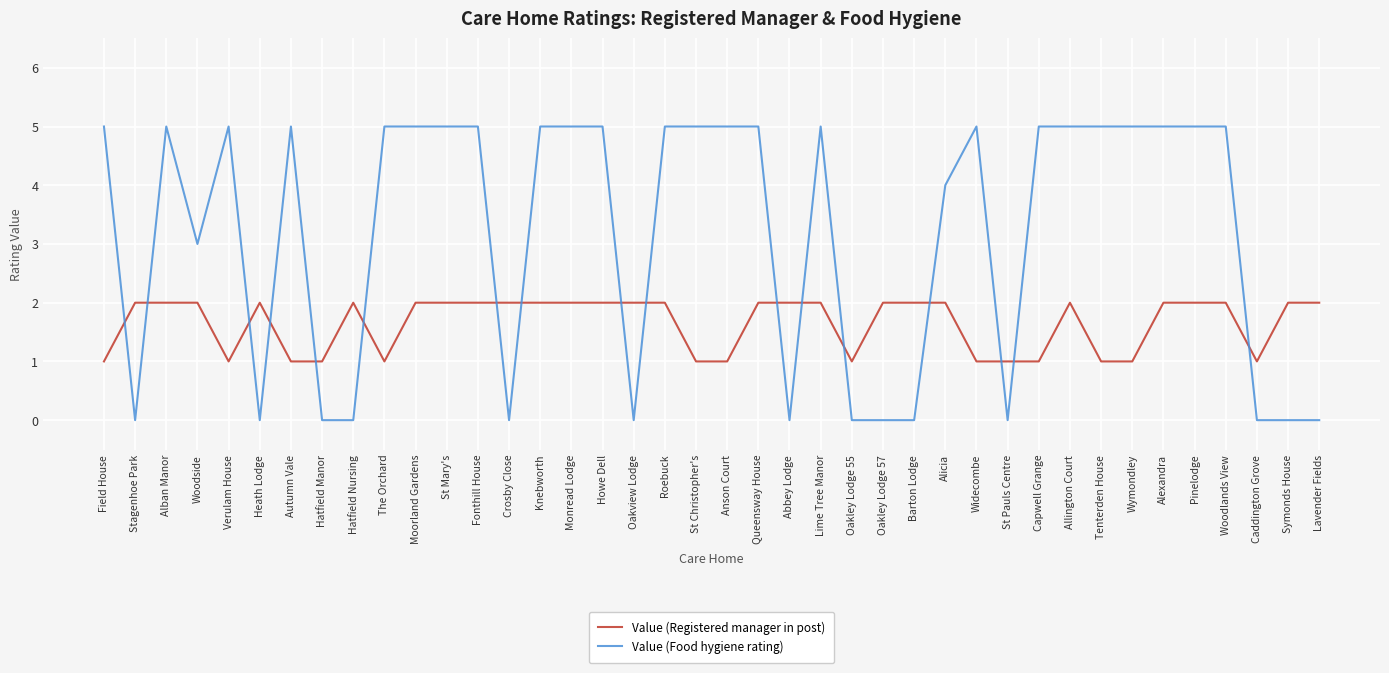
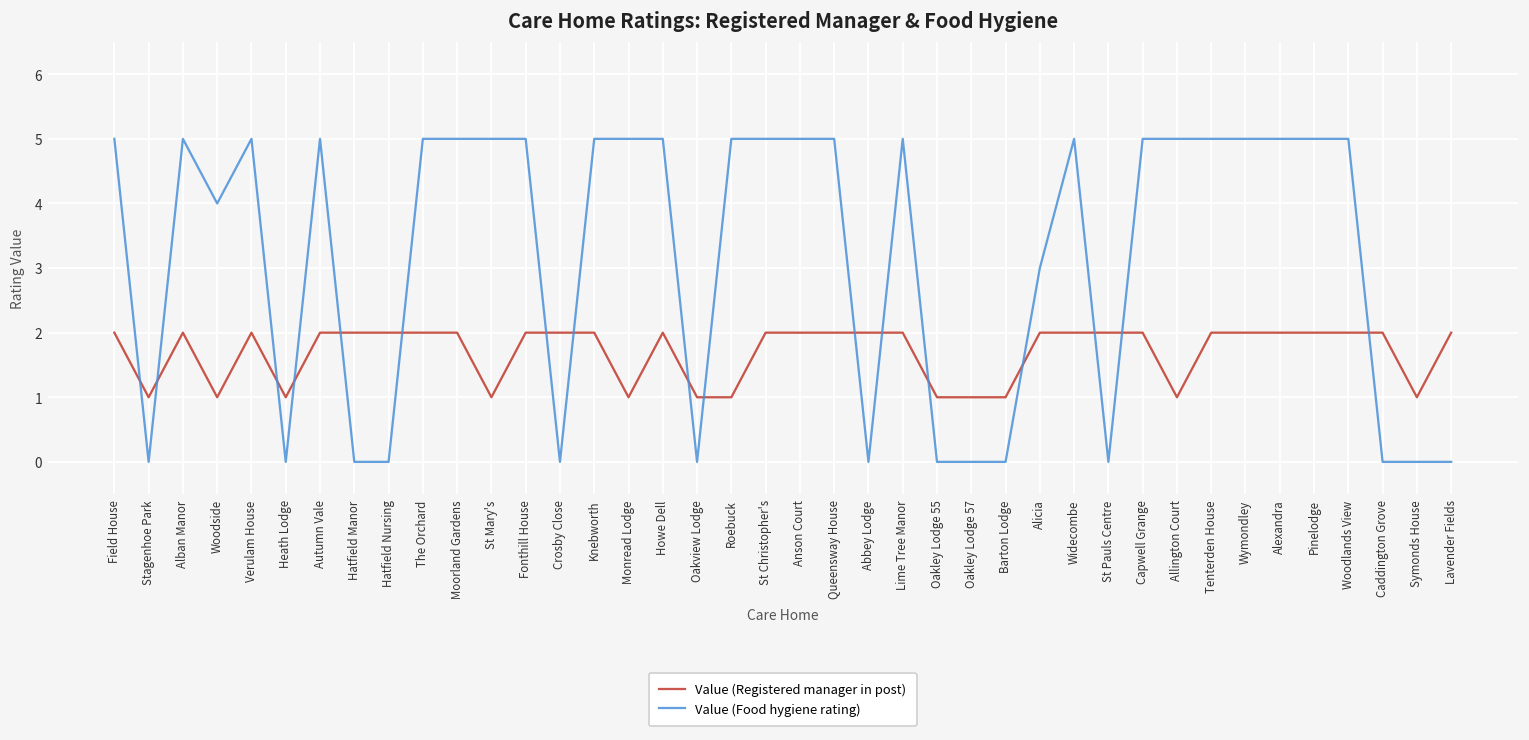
Value (Registered manager in post), Field House: 1 -> 2
Value (Registered manager in post), Stagenhoe Park: 2 -> 1
Value (Registered manager in post), Woodside: 2 -> 1
Value (Food hygiene rating), Woodside: 3 -> 4
Value (Registered manager in post), Verulam House: 1 -> 2
Value (Registered manager in post), Heath Lodge: 2 -> 1
Value (Registered manager in post), Autumn Vale: 1 -> 2
Value (Registered manager in post), Hatfield Manor: 1 -> 2
Value (Registered manager in post), The Orchard: 1 -> 2
Value (Registered manager in post), St Mary's: 2 -> 1
Value (Registered manager in post), Monread Lodge: 2 -> 1
Value (Registered manager in post), Oakview Lodge: 2 -> 1
Value (Registered manager in post), Roebuck: 2 -> 1
Value (Registered manager in post), St Christopher's: 1 -> 2
Value (Registered manager in post), Anson Court: 1 -> 2
Value (Registered manager in post), Oakley Lodge 57: 2 -> 1
Value (Registered manager in post), Barton Lodge: 2 -> 1
Value (Food hygiene rating), Alicia: 4 -> 3
Value (Registered manager in post), Widecombe: 1 -> 2
Value (Registered manager in post), St Pauls Centre: 1 -> 2
Value (Registered manager in post), Capwell Grange: 1 -> 2
Value (Registered manager in post), Allington Court: 2 -> 1
Value (Registered manager in post), Tenterden House: 1 -> 2
Value (Registered manager in post), Wymondley: 1 -> 2
Value (Registered manager in post), Caddington Grove: 1 -> 2
Value (Registered manager in post), Symonds House: 2 -> 1
